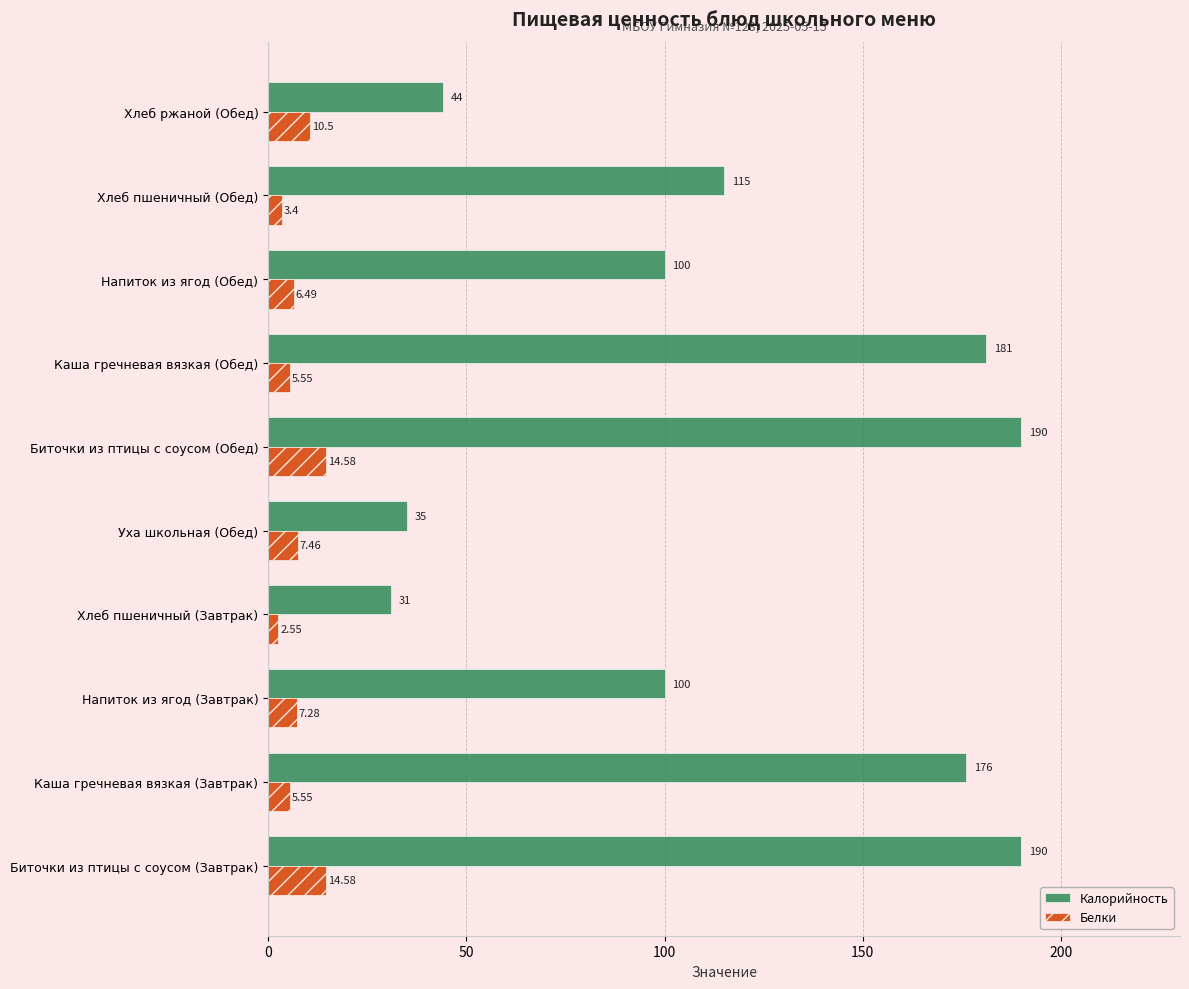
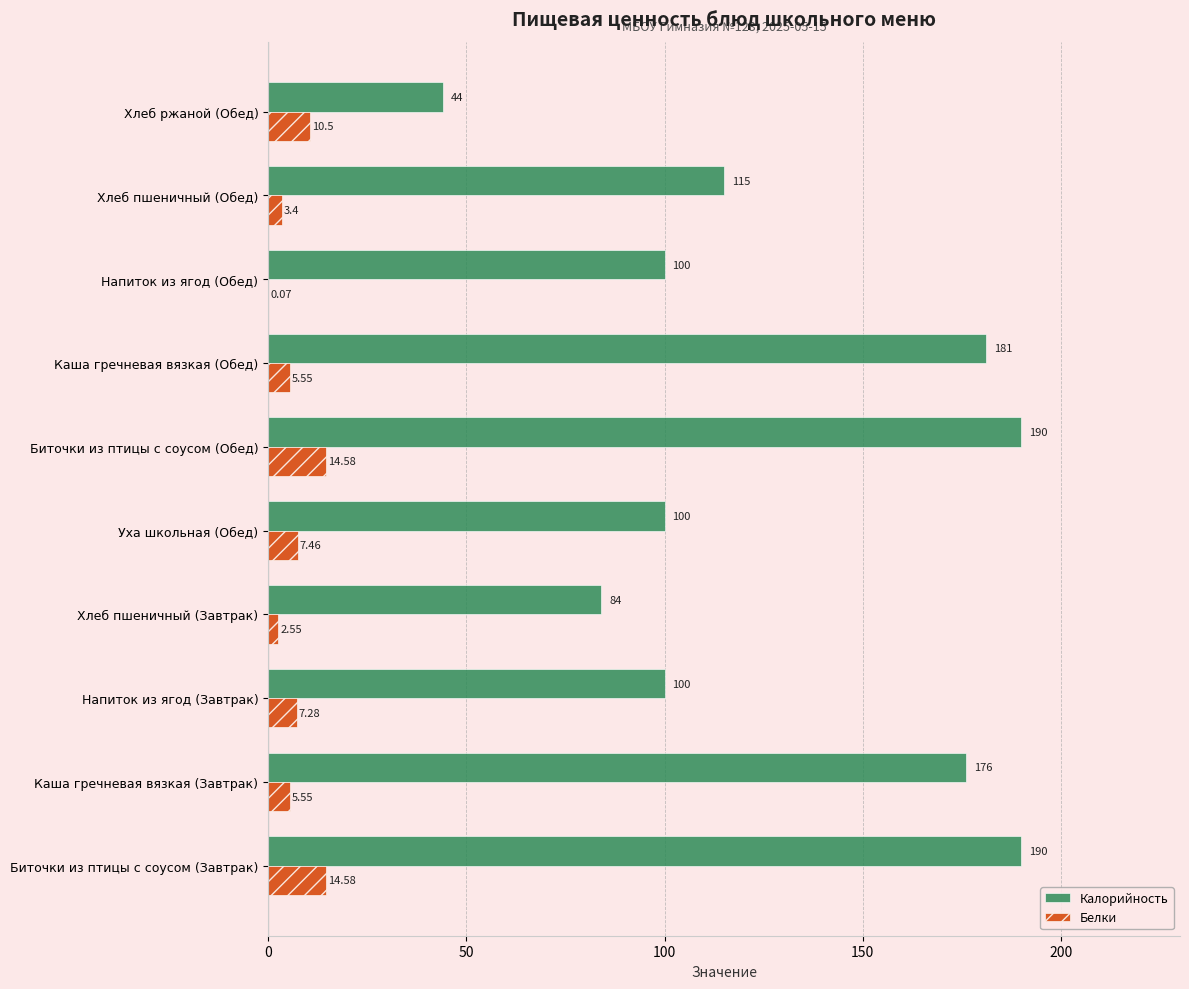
Белки, Напиток из ягод (Обед): 6.49 -> 0.07
Калорийность, Уха школьная (Обед): 35 -> 100
Калорийность, Хлеб пшеничный (Завтрак): 31 -> 84
